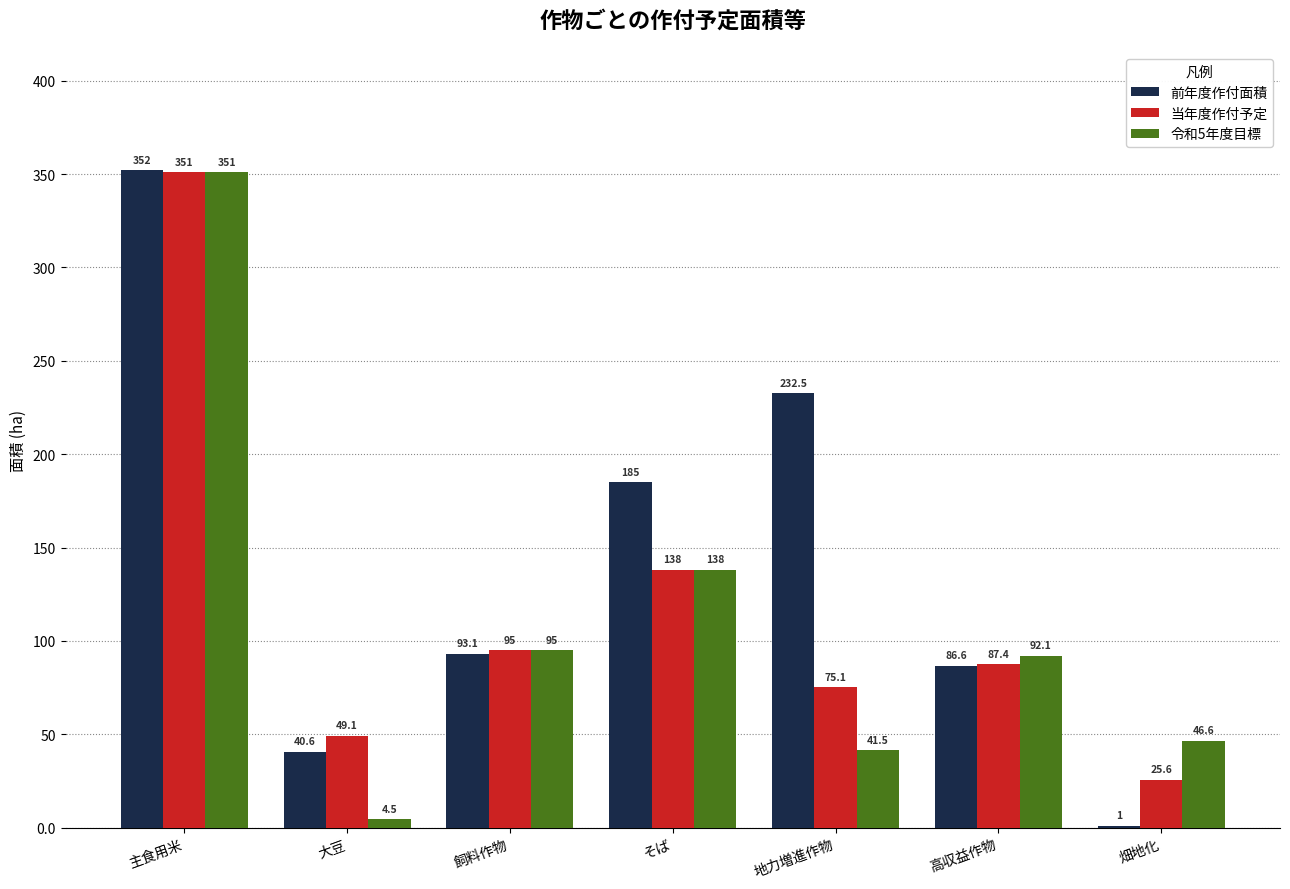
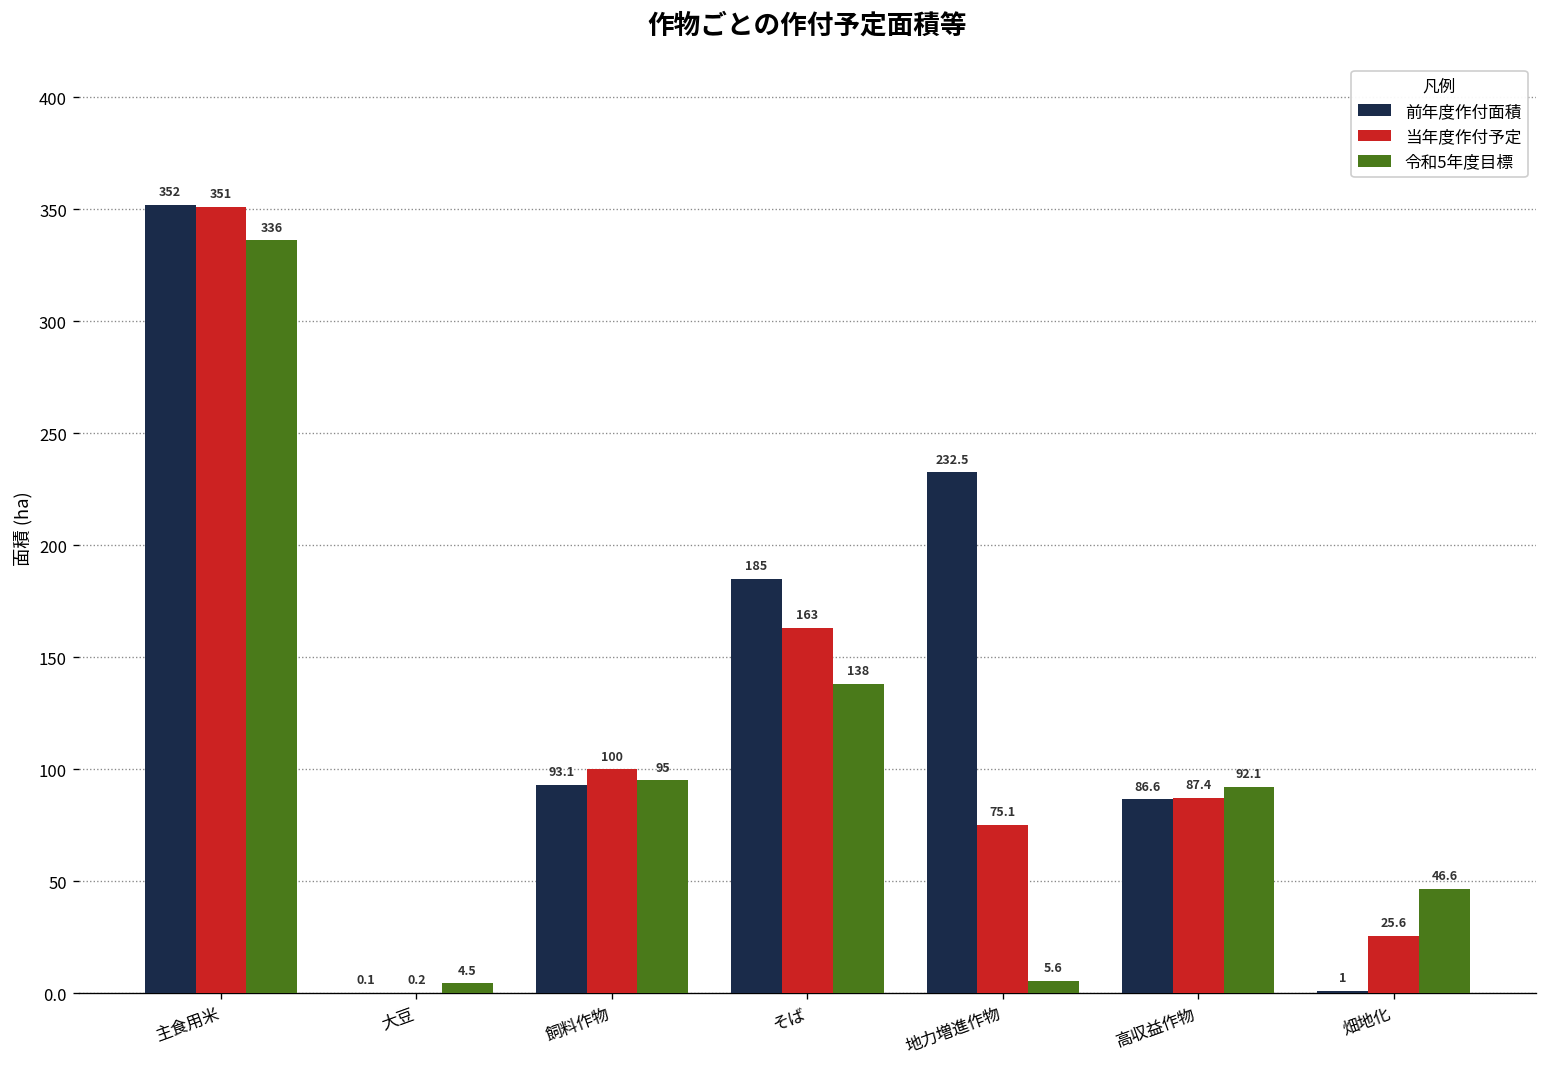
令和5年度目標, 主食用米: 351 -> 336
前年度作付面積, 大豆: 40.6 -> 0.1
当年度作付予定, 大豆: 49.1 -> 0.2
当年度作付予定, 飼料作物: 95 -> 100
当年度作付予定, そば: 138 -> 163
令和5年度目標, 地力増進作物: 41.5 -> 5.6
